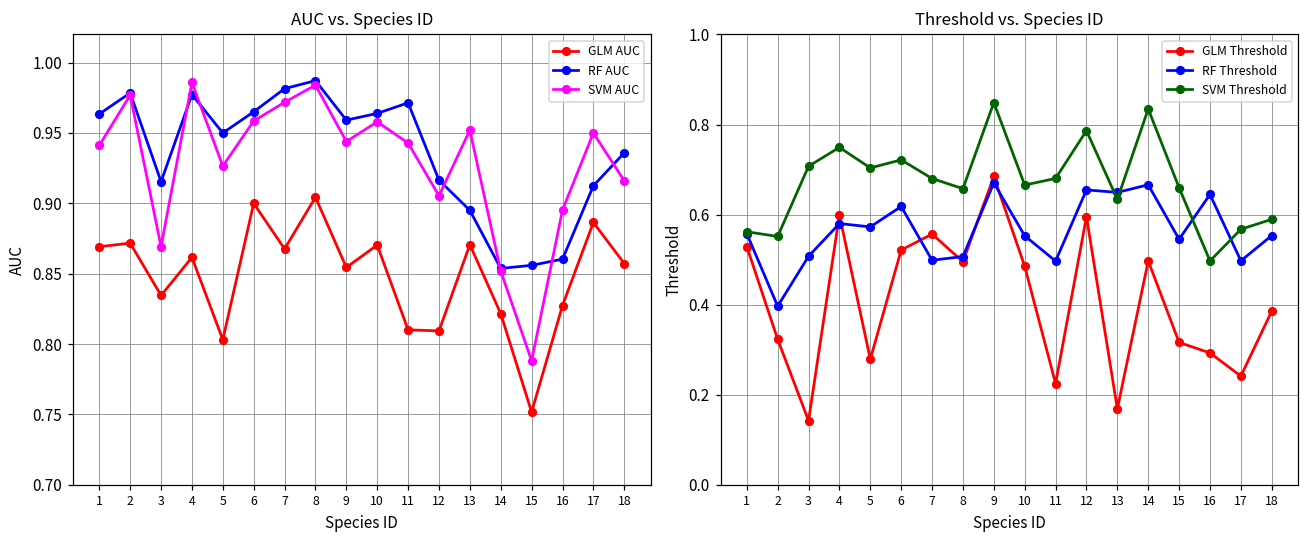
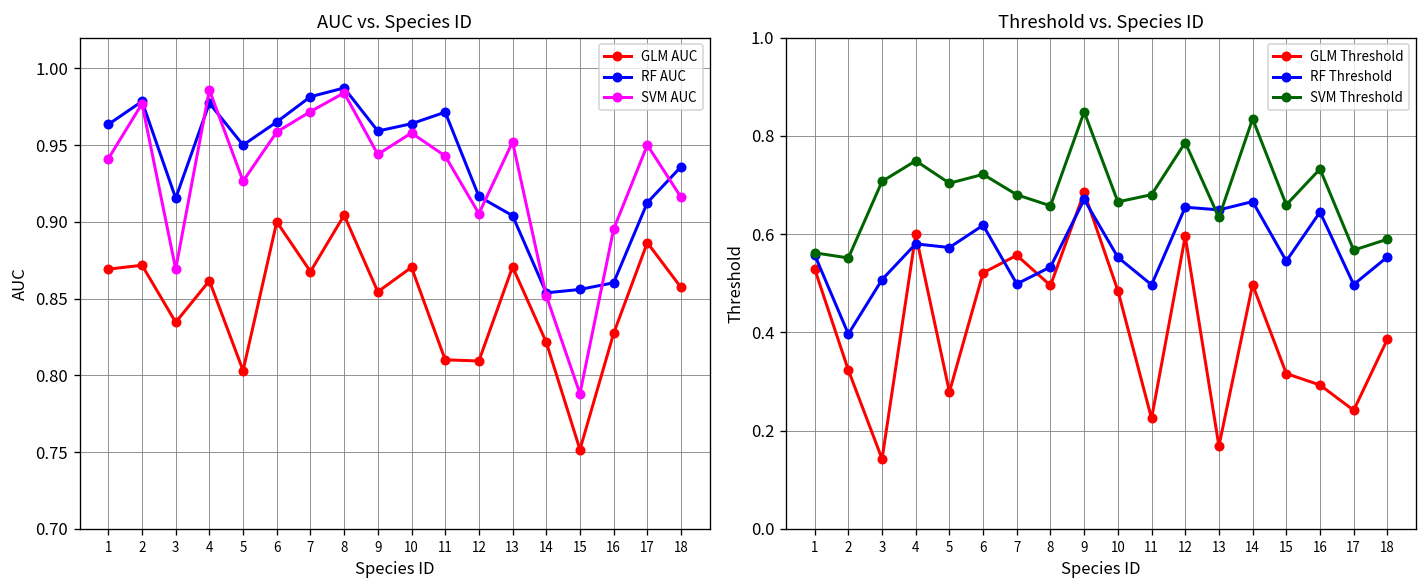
AUC vs. Species ID, RF AUC, 13: 0.895 -> 0.904
Threshold vs. Species ID, RF Threshold, 8: 0.51 -> 0.53
Threshold vs. Species ID, SVM Threshold, 16: 0.50 -> 0.73
